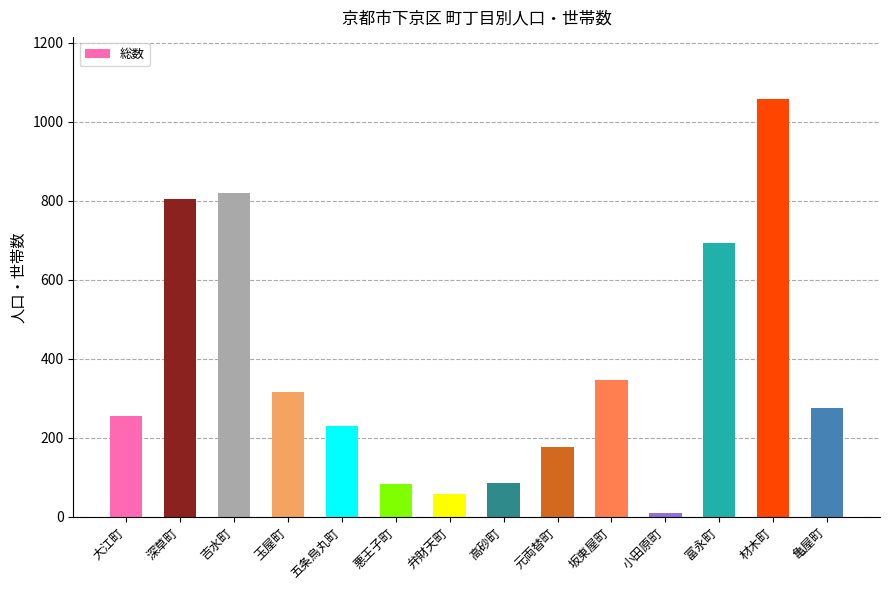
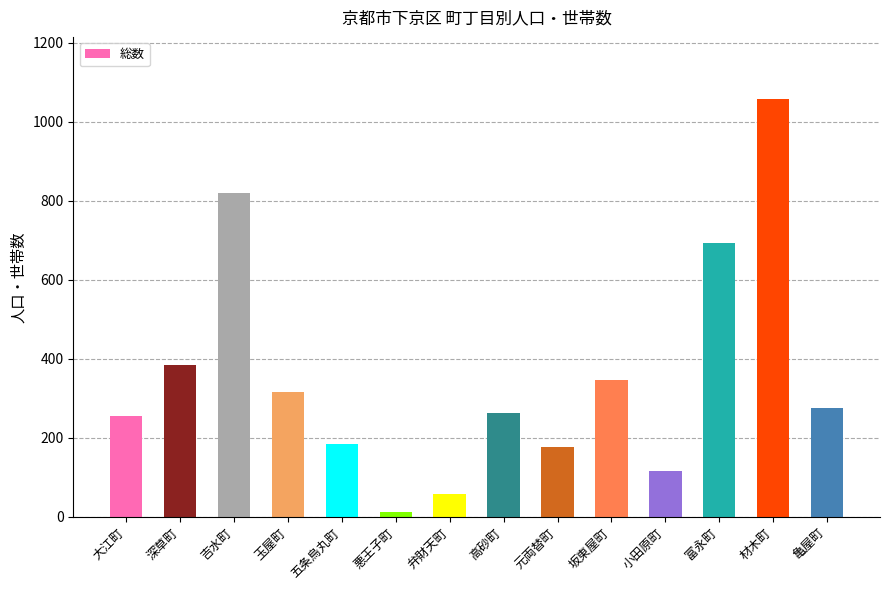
深草町: 810 -> 390
五条烏丸町: 230 -> 180
悪王子町: 80 -> 10
高砂町: 90 -> 260
小田原町: 10 -> 120
